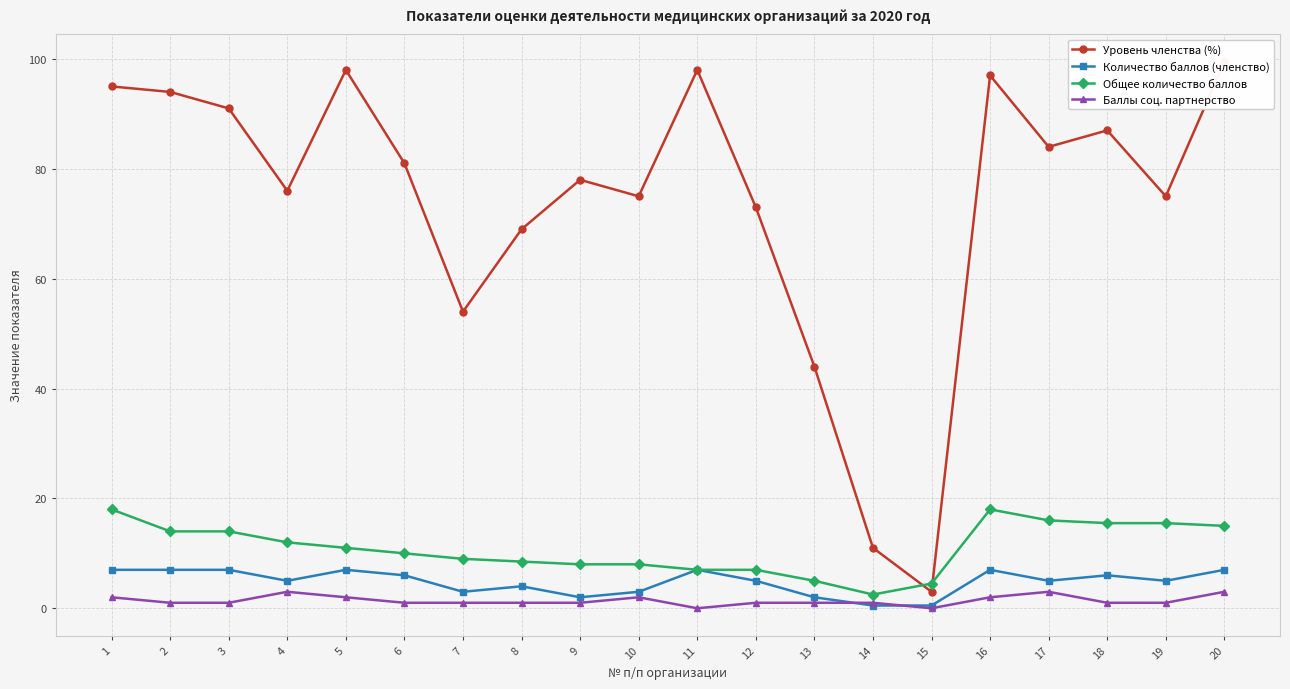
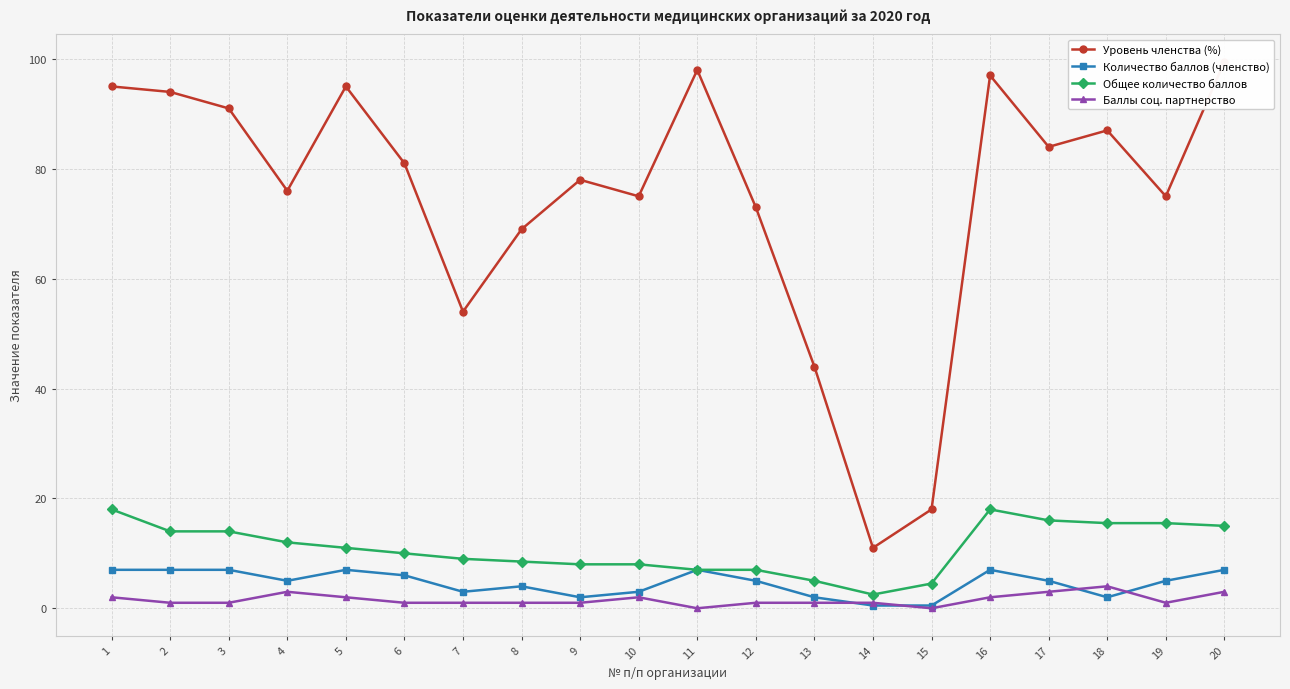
Уровень членства (%), 5: 98 -> 95
Уровень членства (%), 15: 3 -> 18
Количество баллов (членство), 18: 6 -> 2
Баллы соц. партнерство, 18: 1 -> 4
